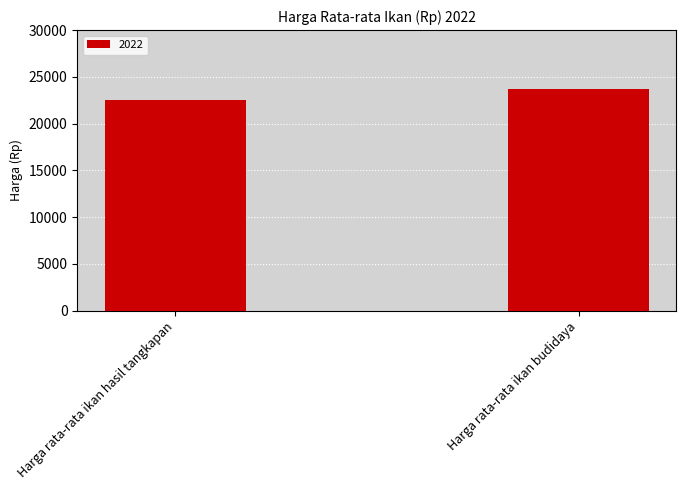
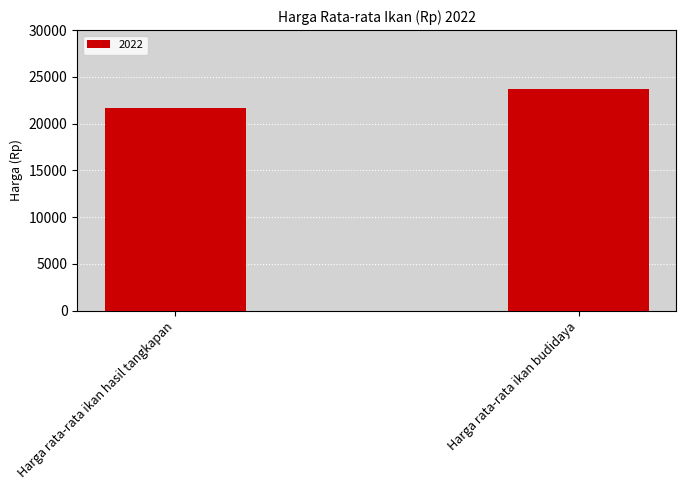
Harga rata-rata ikan hasil tangkapan: 23000 -> 22000
